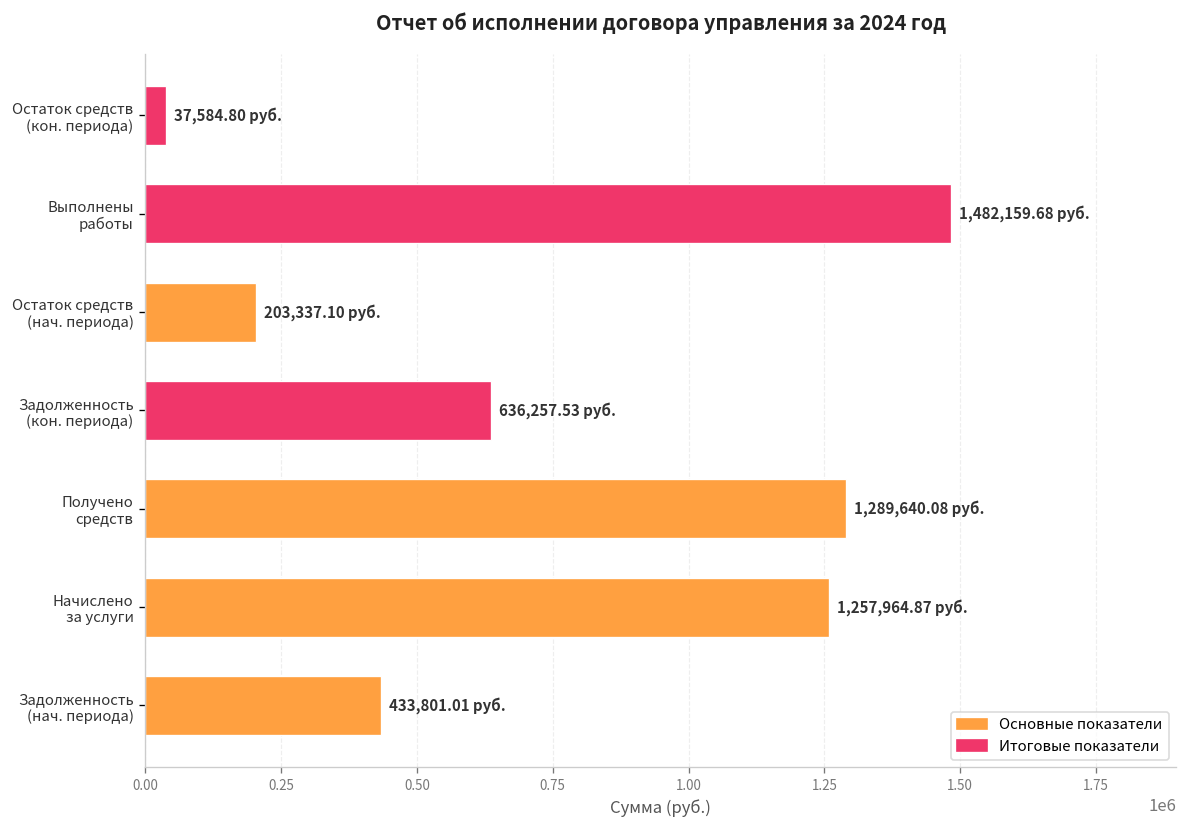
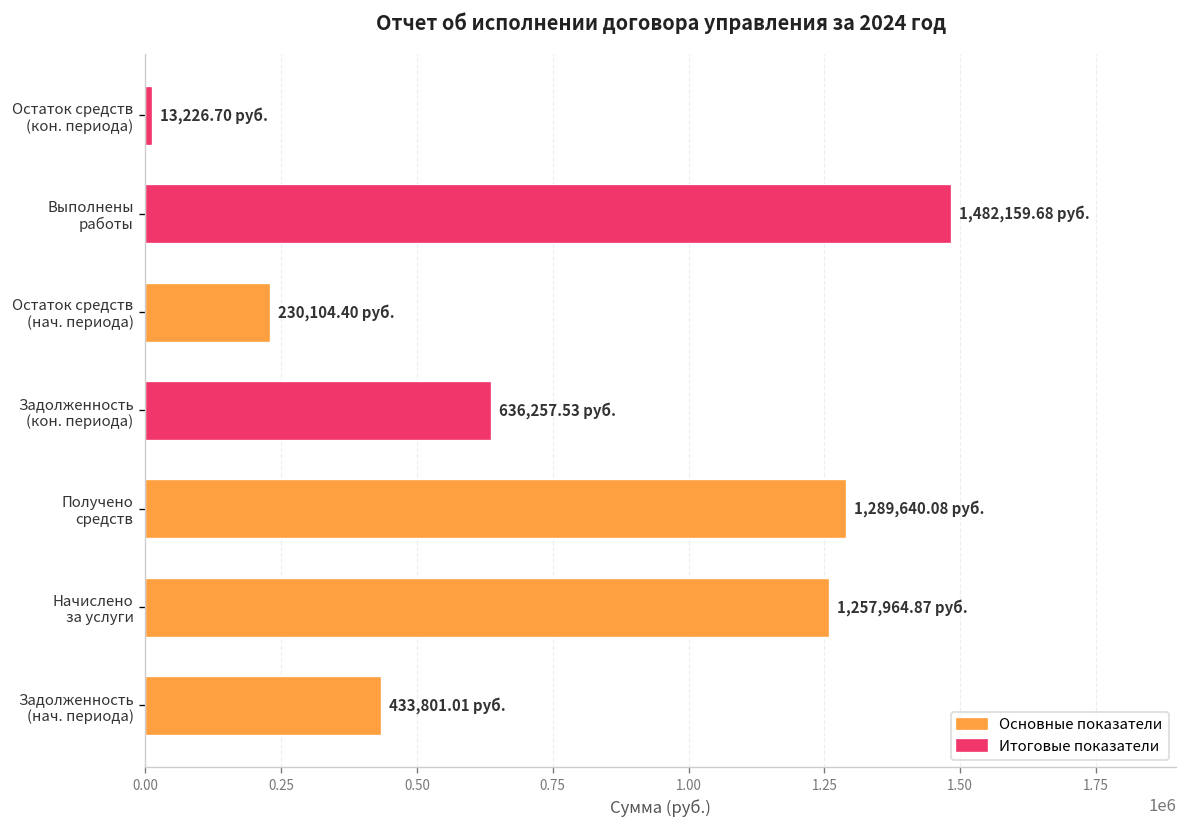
Остаток средств (кон. периода): 37,584.80 -> 13,226.70
Остаток средств (нач. периода): 203,337.10 -> 230,104.40
